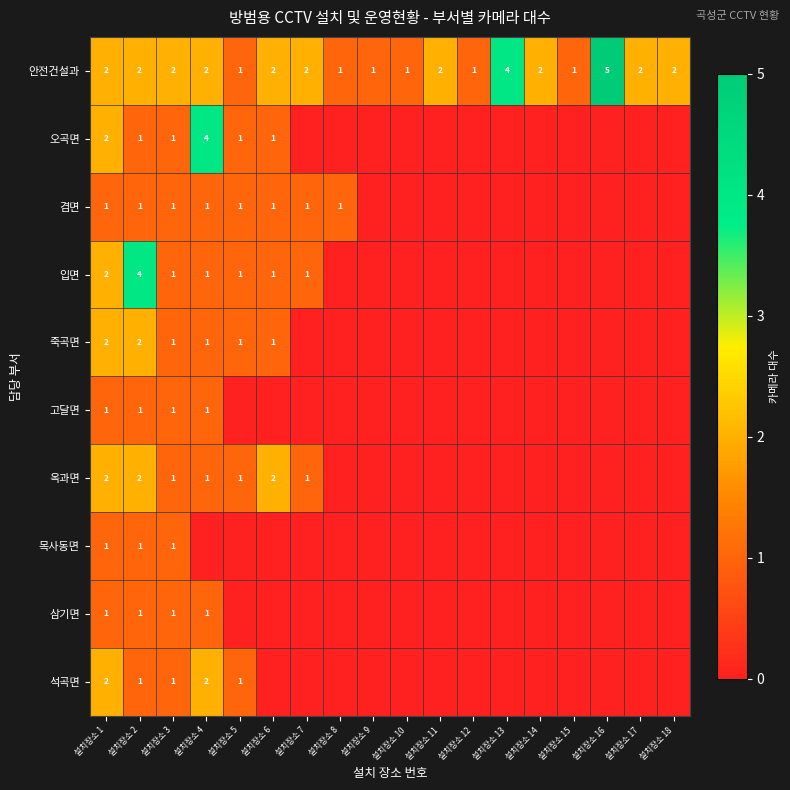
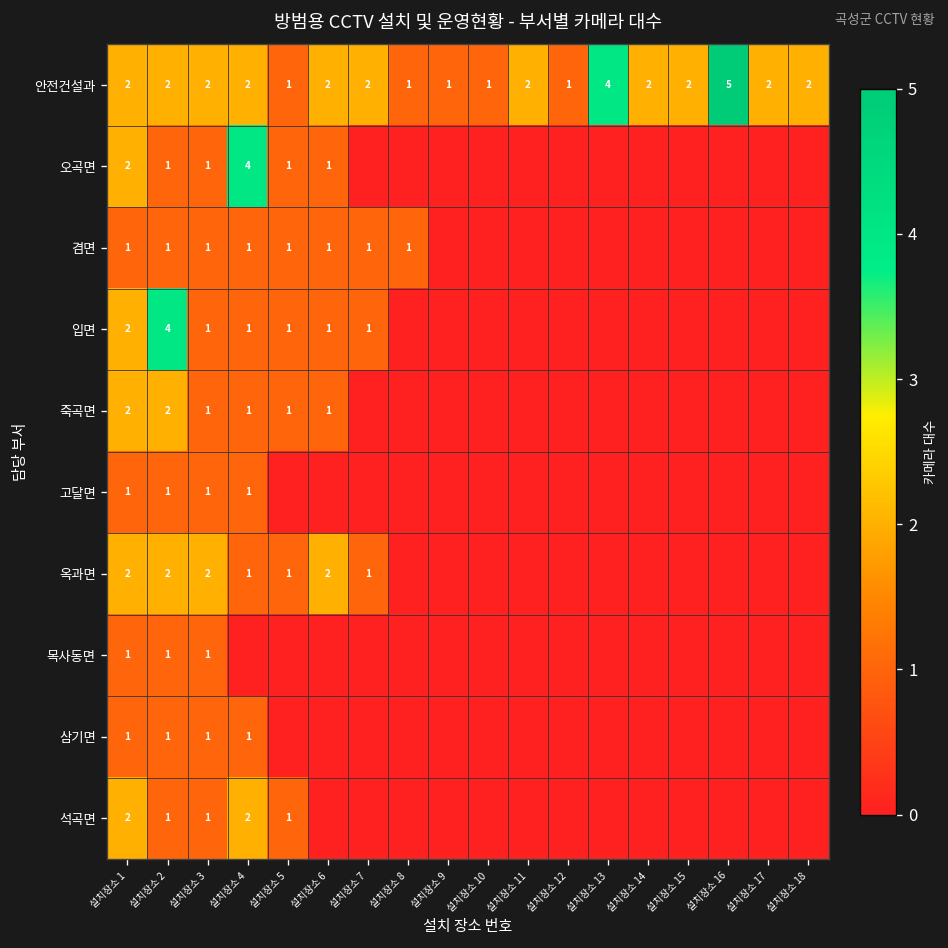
안전건설과, 설치장소 15: 1 -> 2
옥과면, 설치장소 3: 1 -> 2
